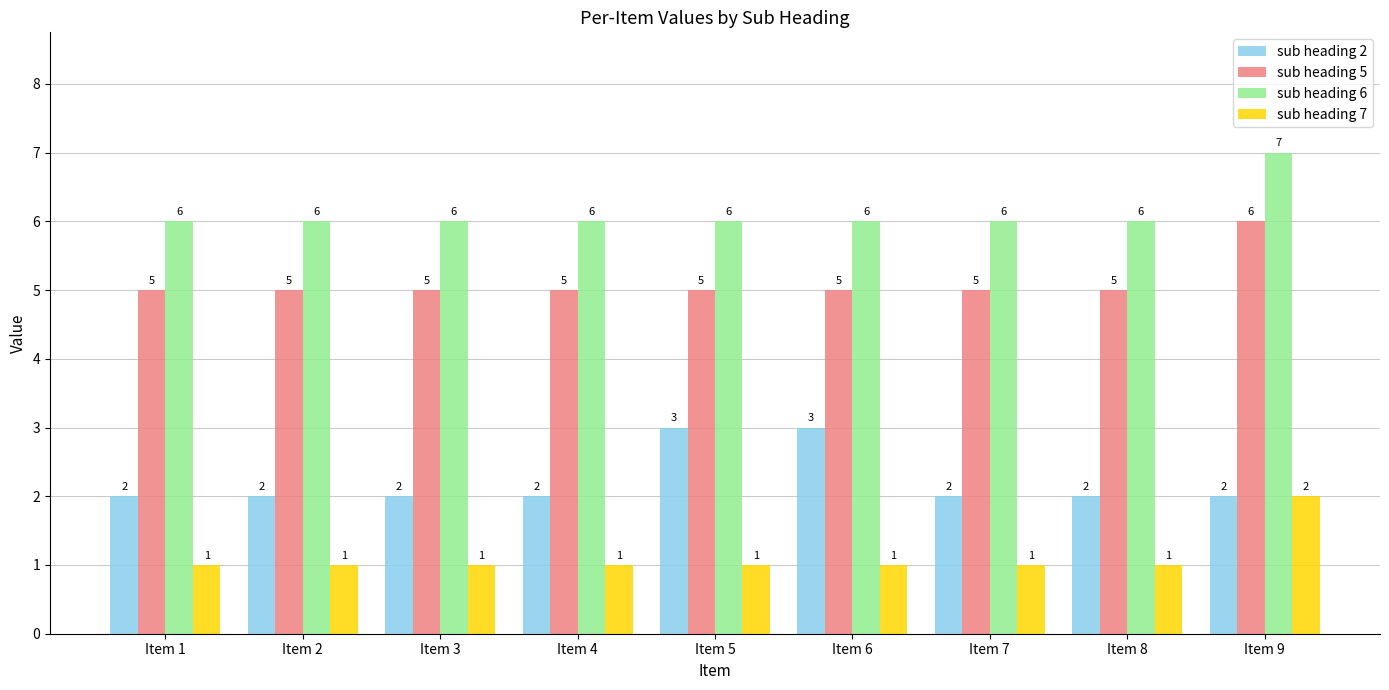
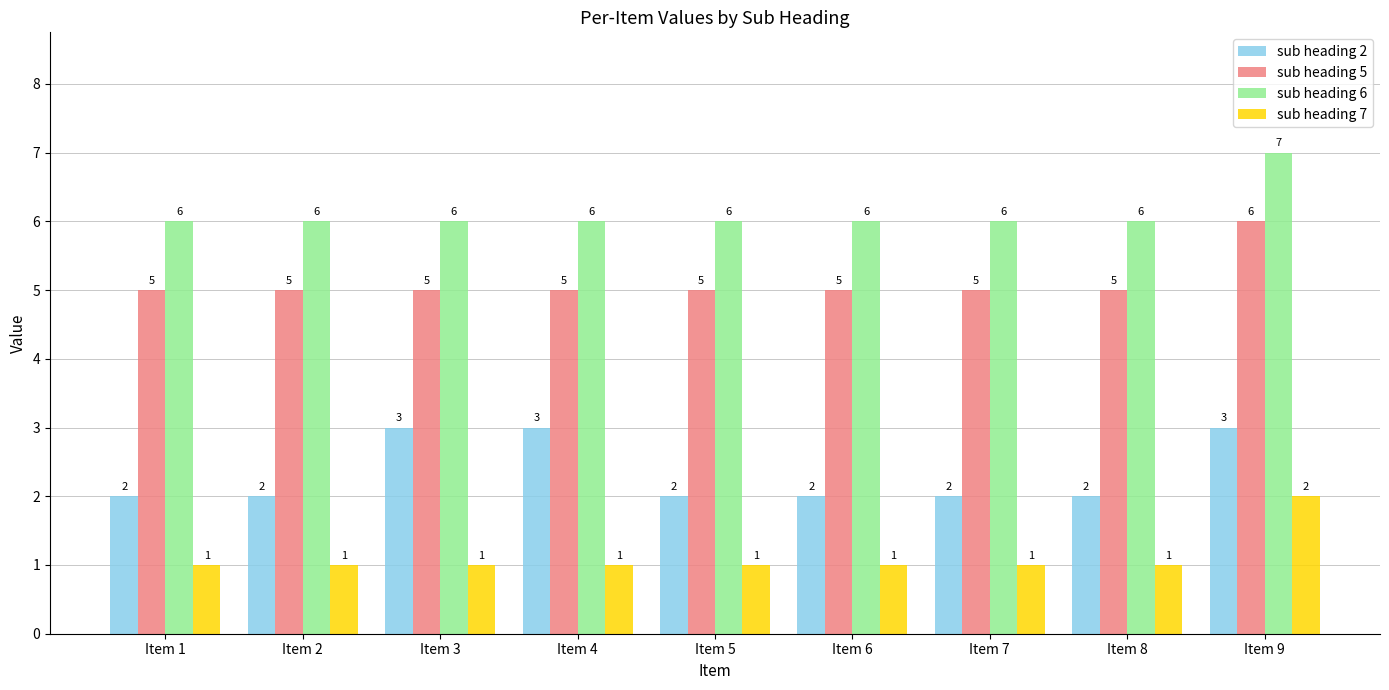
sub heading 2, Item 3: 2 -> 3
sub heading 2, Item 4: 2 -> 3
sub heading 2, Item 5: 3 -> 2
sub heading 2, Item 6: 3 -> 2
sub heading 2, Item 9: 2 -> 3
